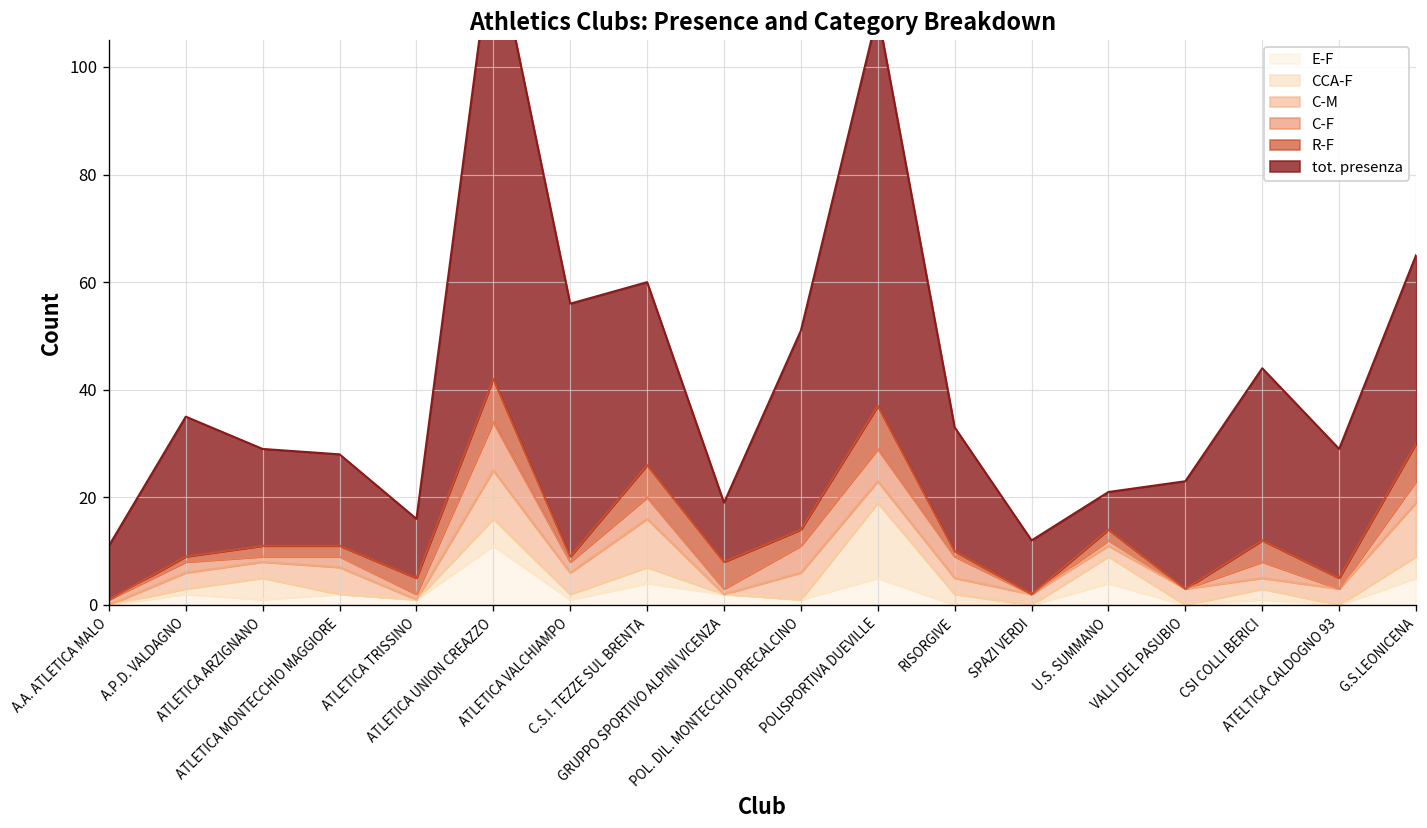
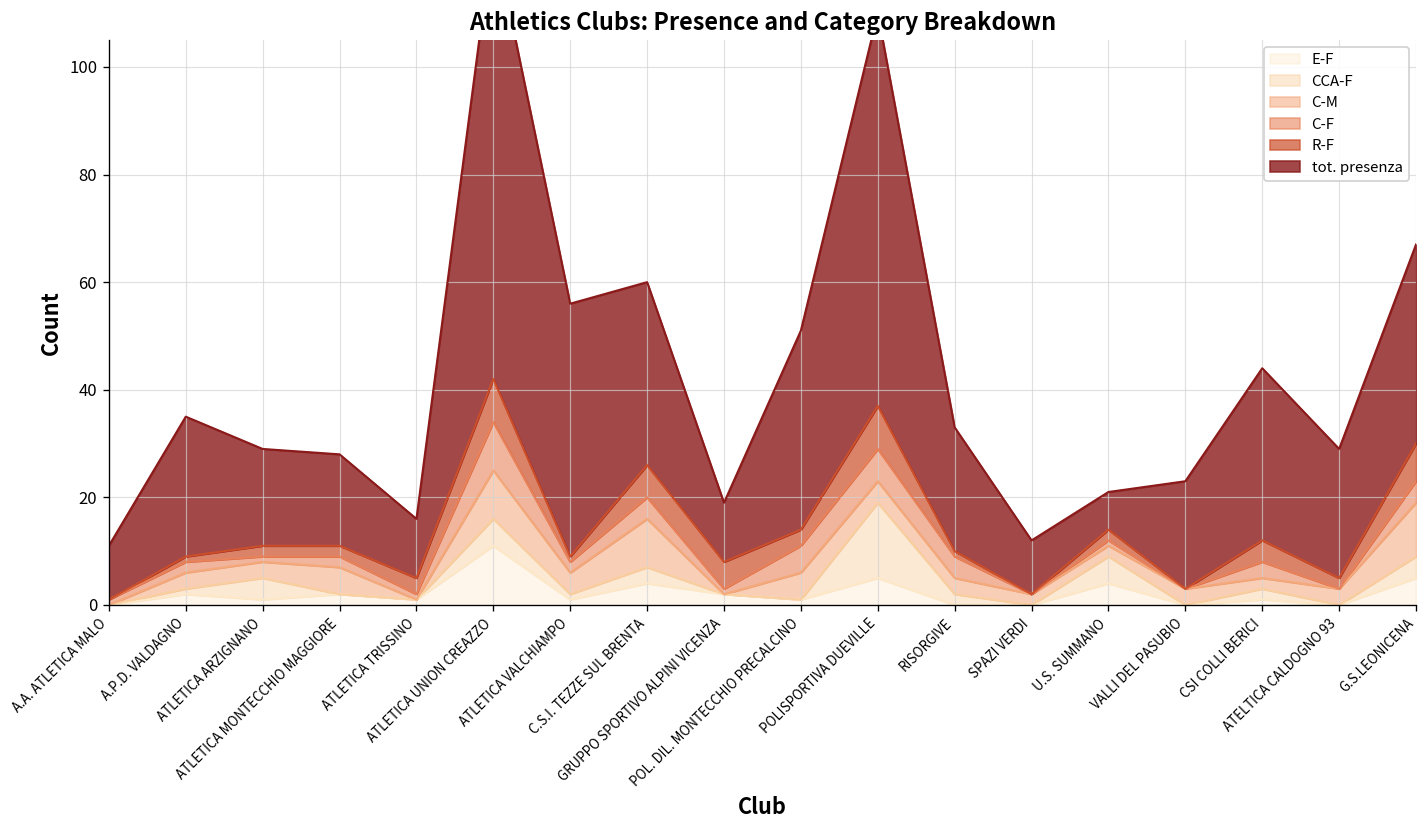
tot. presenza, G.S.LEONICENA: 35 -> 37
